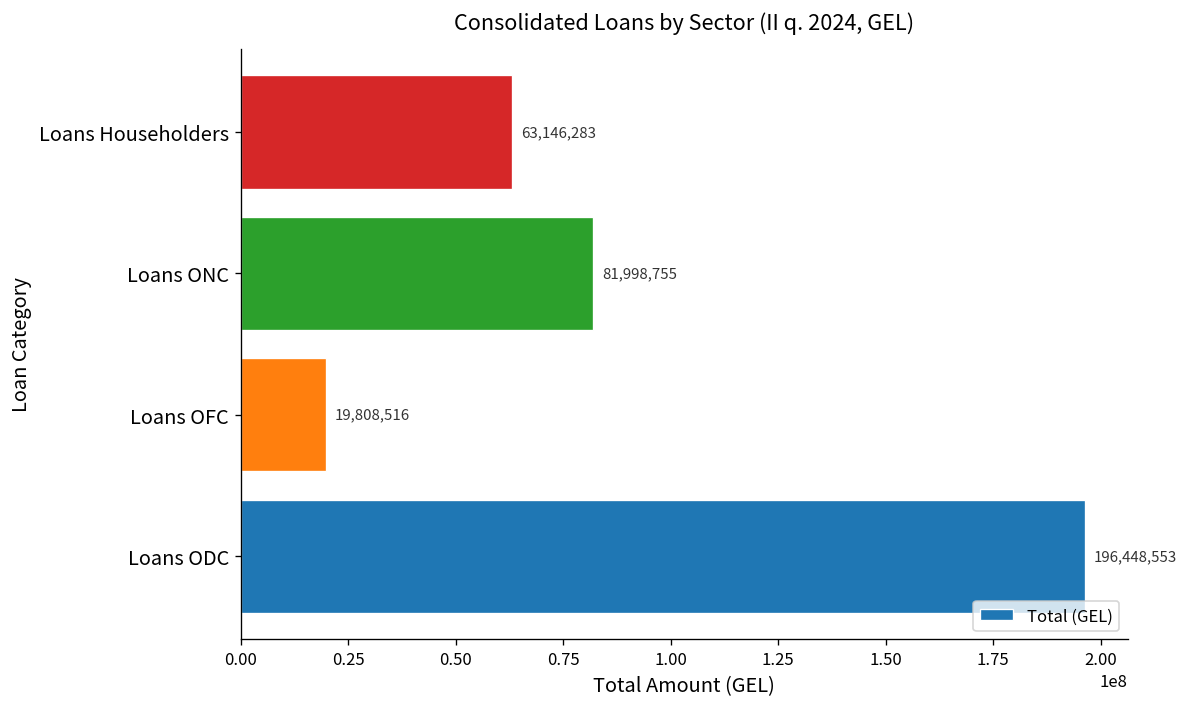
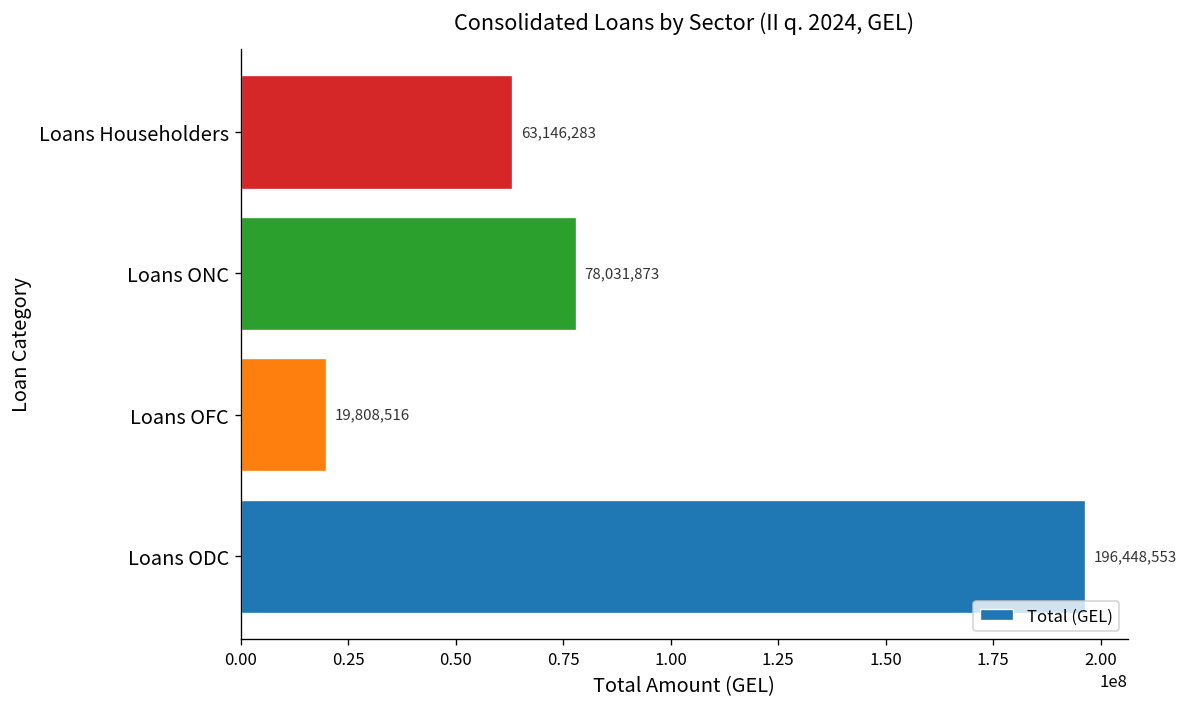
Loans ONC: 81,998,755 -> 78,031,873
